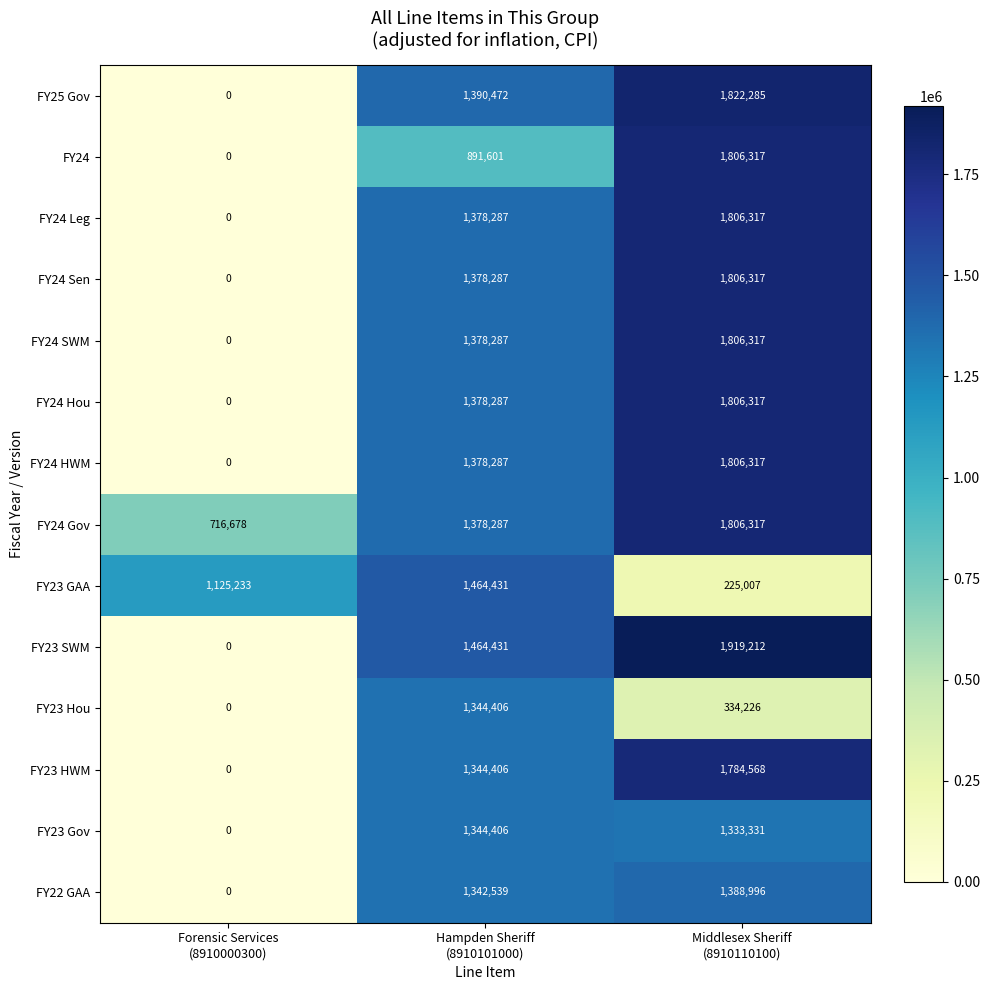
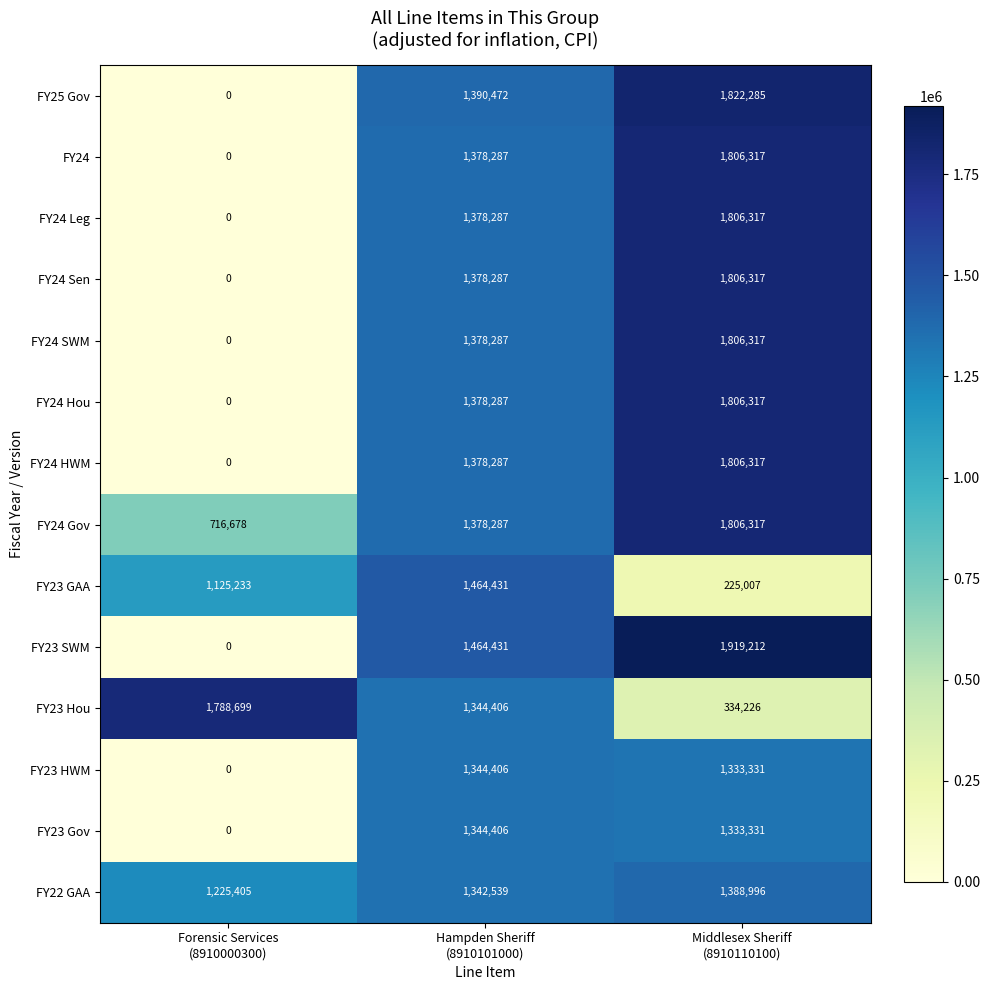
FY24, Hampden Sheriff (8910101000): 891,601 -> 1,378,287
FY23 Hou, Forensic Services (8910000300): 0 -> 1,788,699
FY23 HWM, Middlesex Sheriff (8910110100): 1,784,568 -> 1,333,331
FY22 GAA, Forensic Services (8910000300): 0 -> 1,225,405
